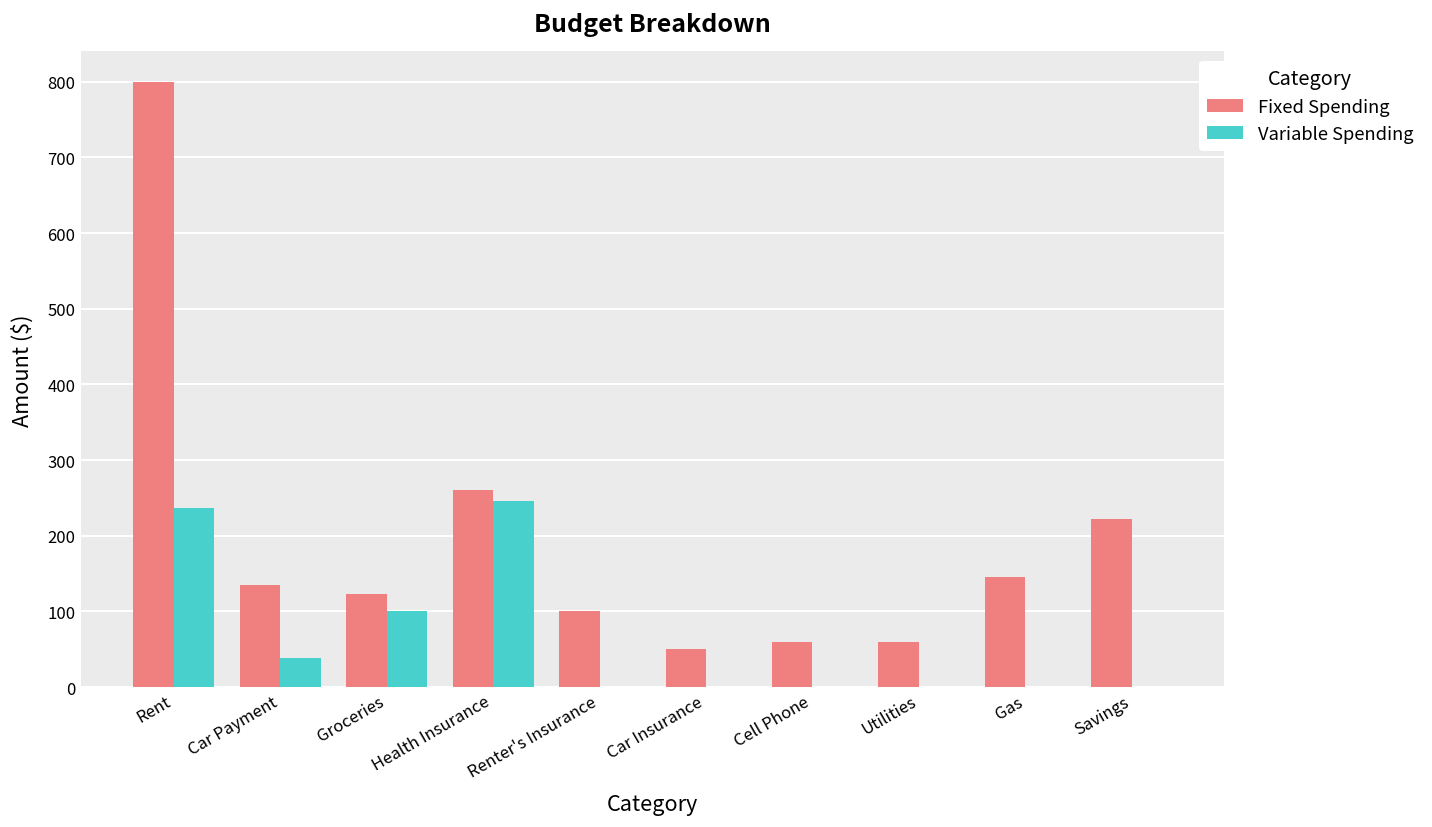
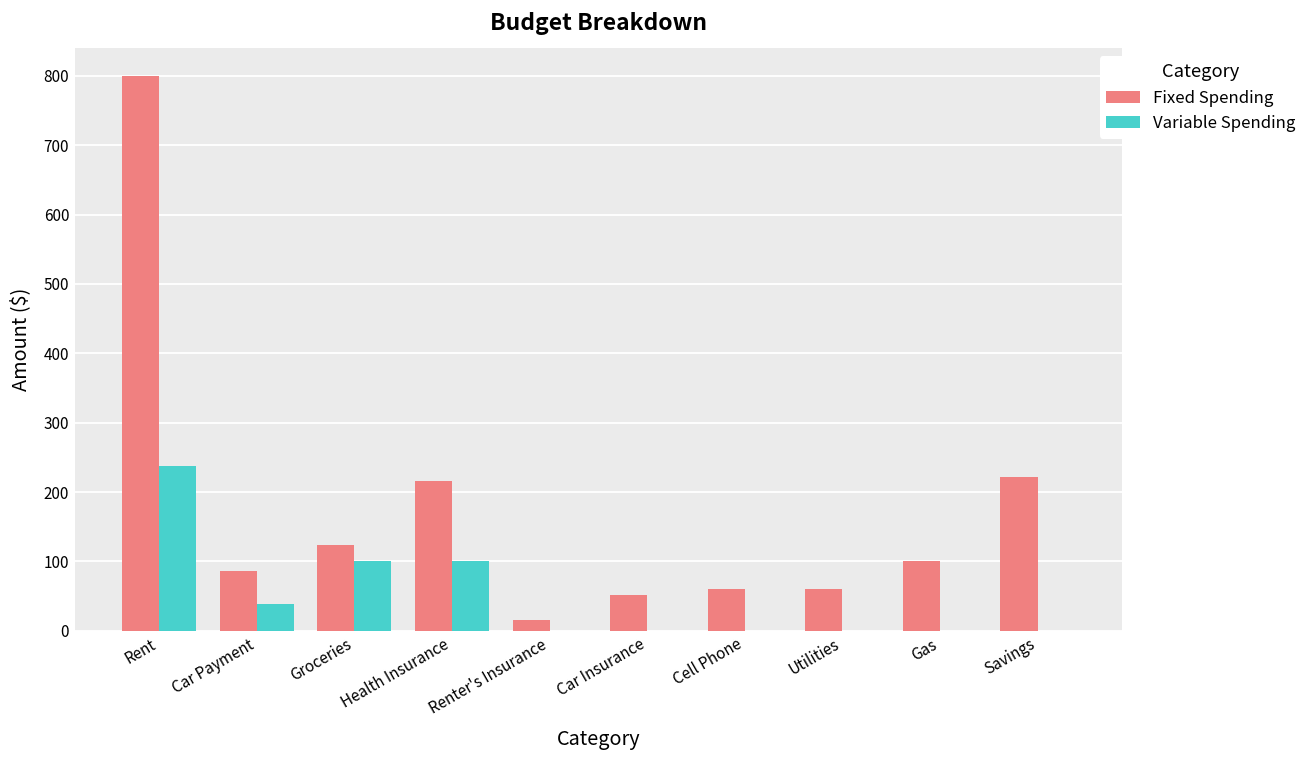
Fixed Spending, Car Payment: 140 -> 90
Fixed Spending, Health Insurance: 260 -> 220
Variable Spending, Health Insurance: 250 -> 100
Fixed Spending, Renter's Insurance: 100 -> 20
Fixed Spending, Gas: 150 -> 100
